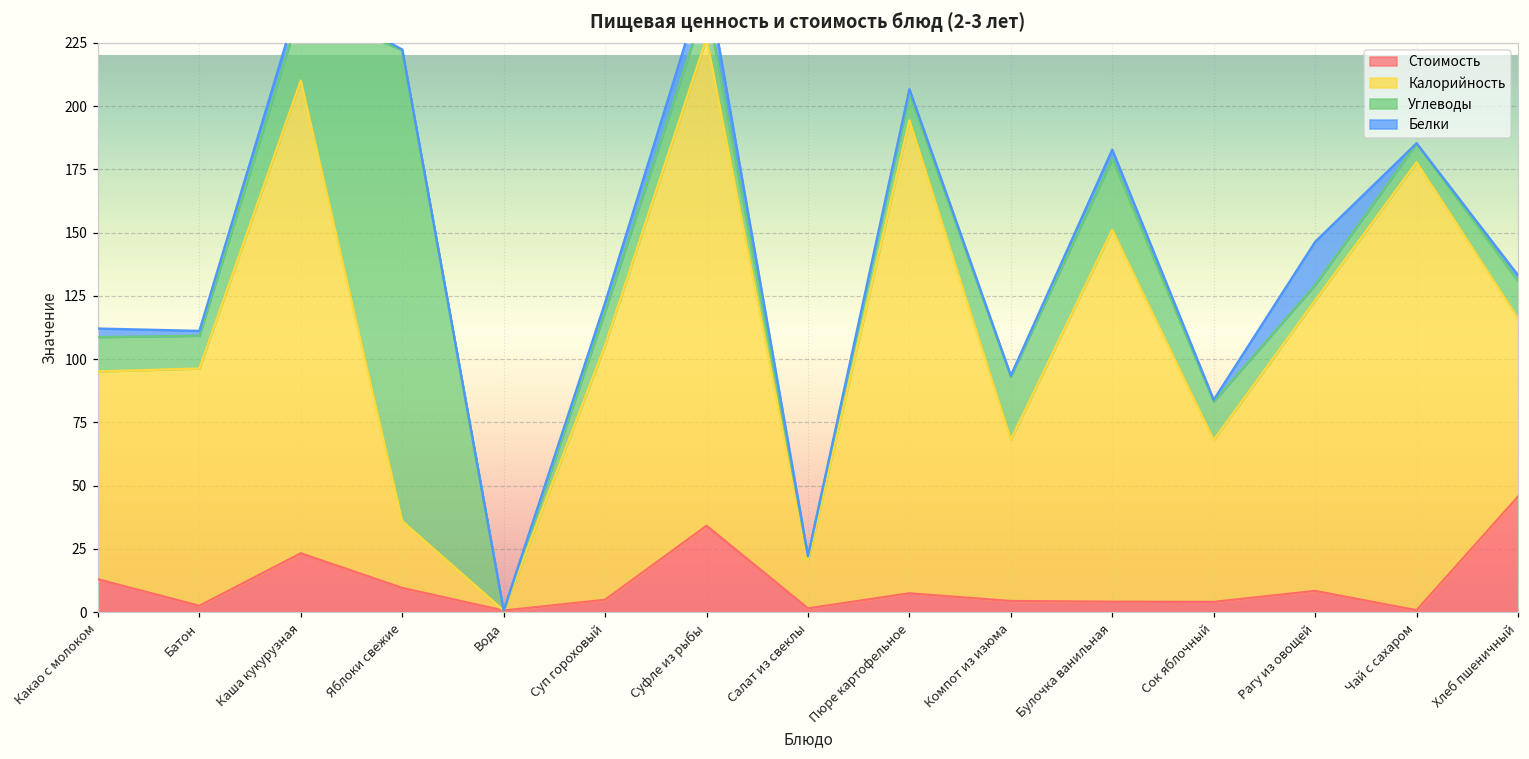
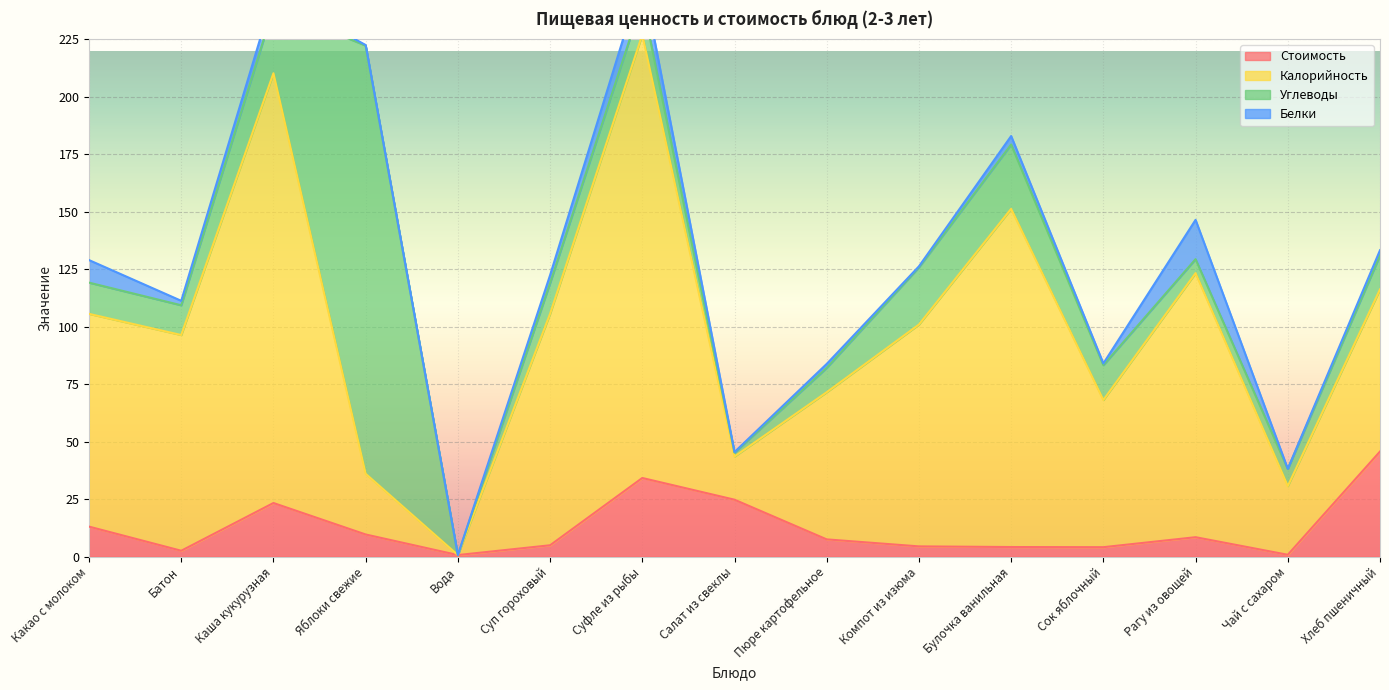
Калорийность, Какао с молоком: 82 -> 93
Белки, Какао с молоком: 3 -> 10
Стоимость, Салат из свеклы: 2 -> 25
Калорийность, Пюре картофельное: 187 -> 64
Калорийность, Компот из изюма: 64 -> 96
Калорийность, Чай с сахаром: 177 -> 30
